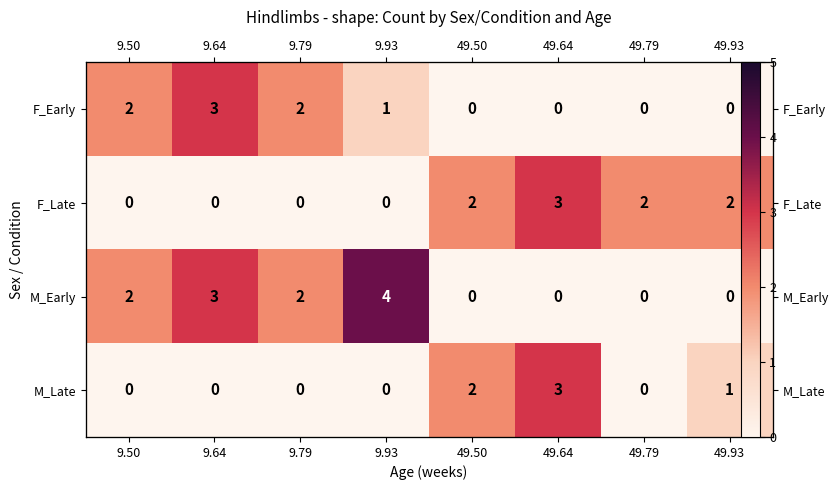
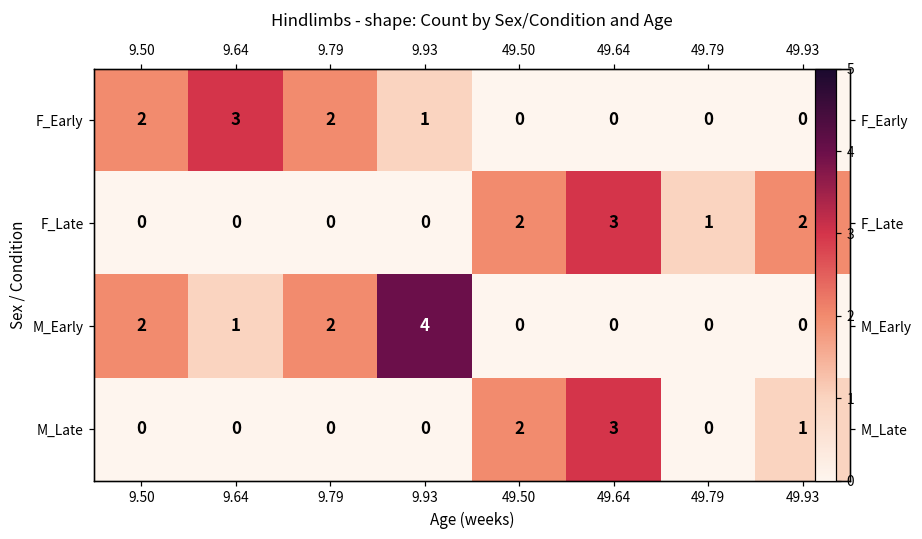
F_Late, 49.79: 2 -> 1
M_Early, 9.64: 3 -> 1
